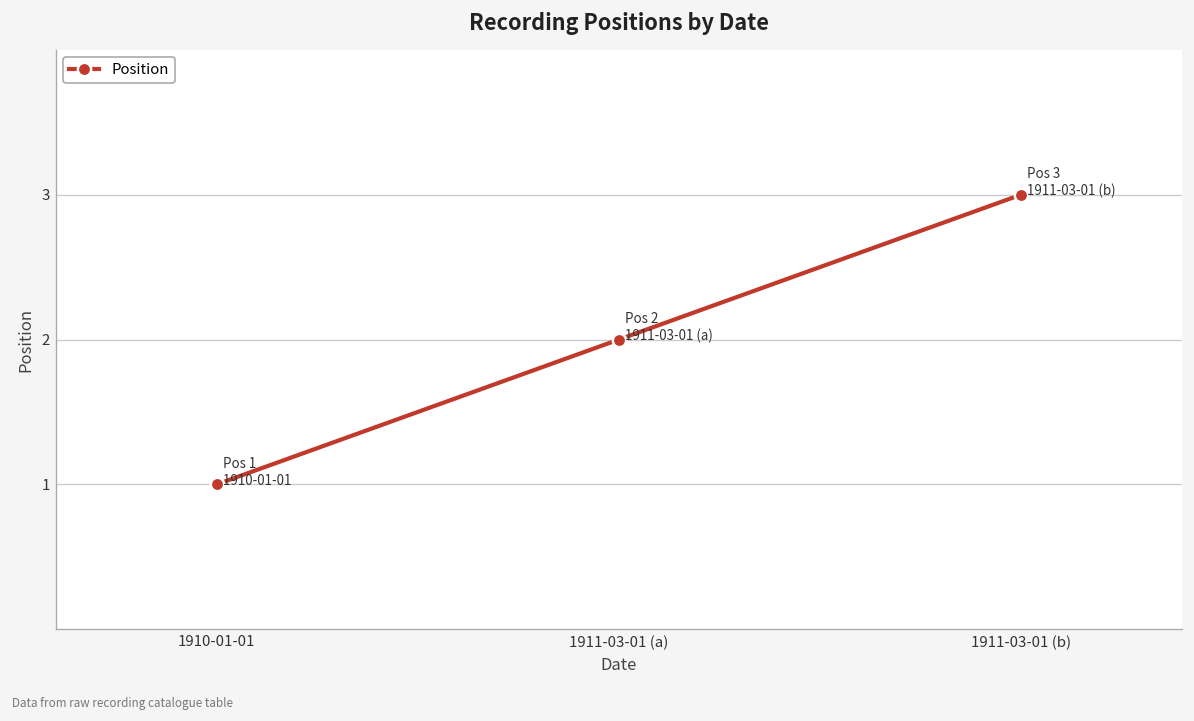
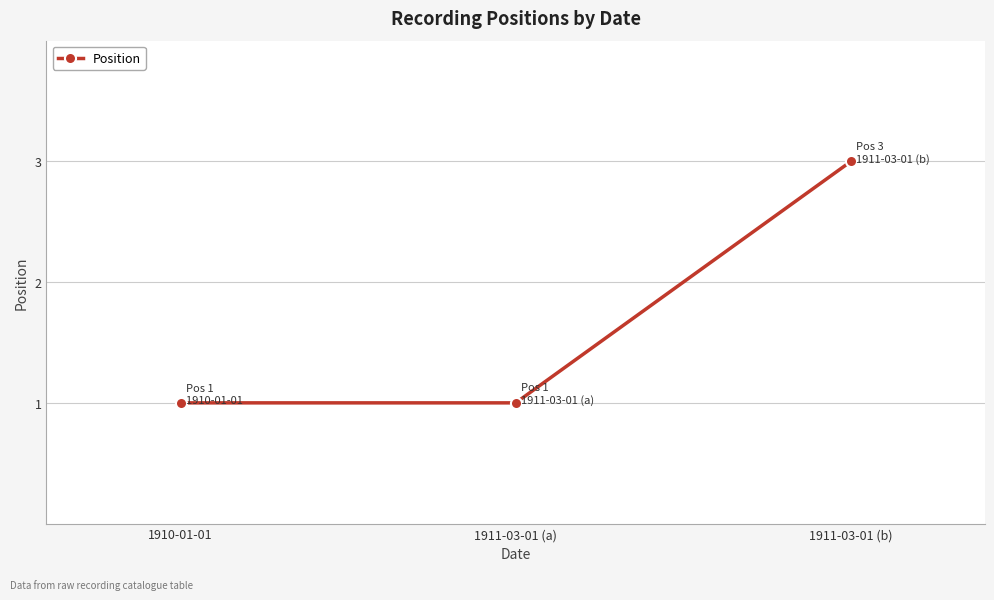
1911-03-01 (a): 2 -> 1
